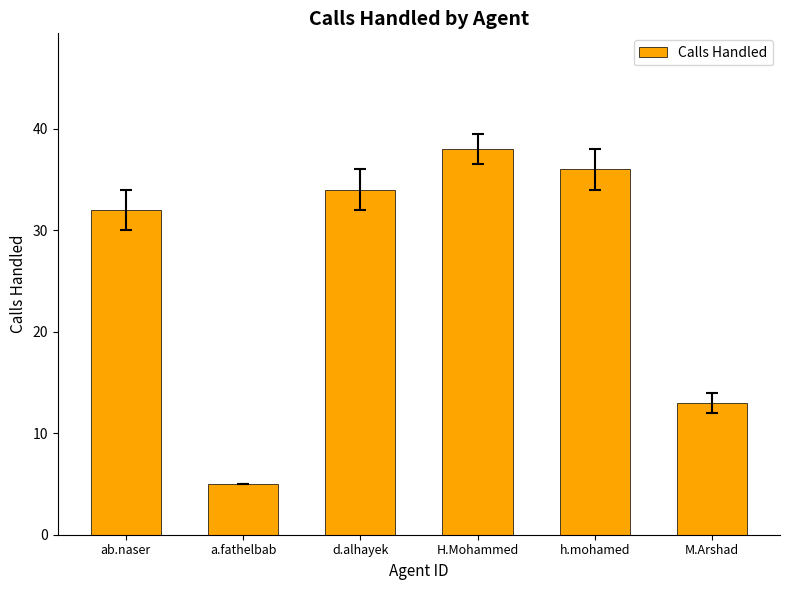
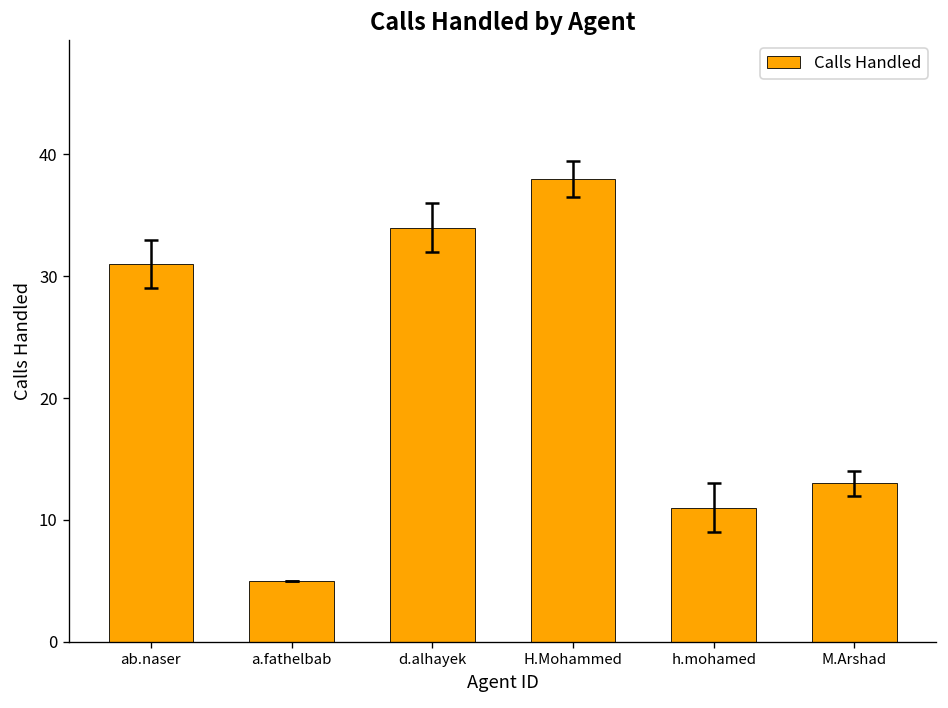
Calls Handled, ab.naser: 32 -> 31
Calls Handled, h.mohamed: 36 -> 11
